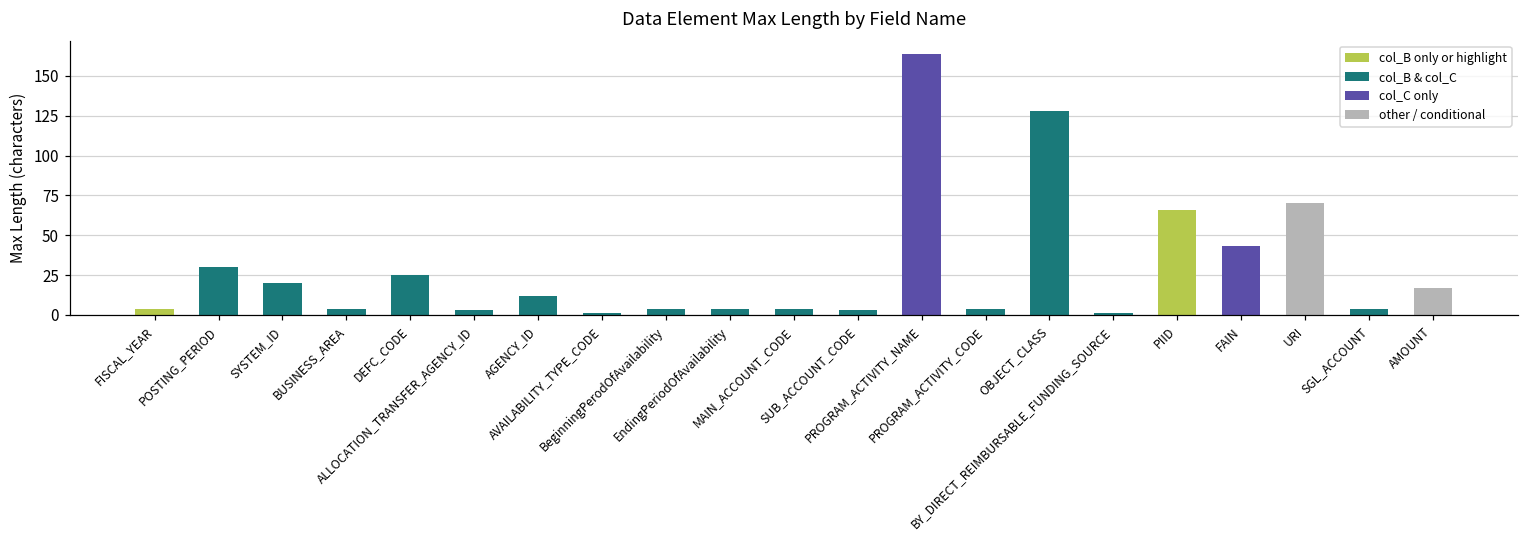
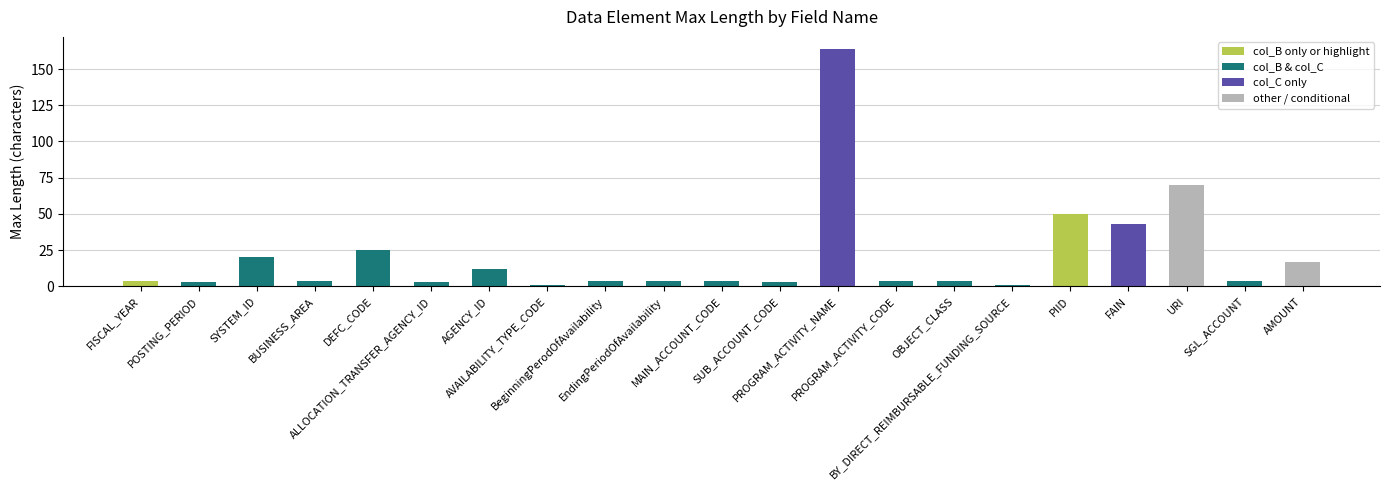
POSTING_PERIOD: 30 -> 3
OBJECT_CLASS: 128 -> 4
PIID: 66 -> 50
